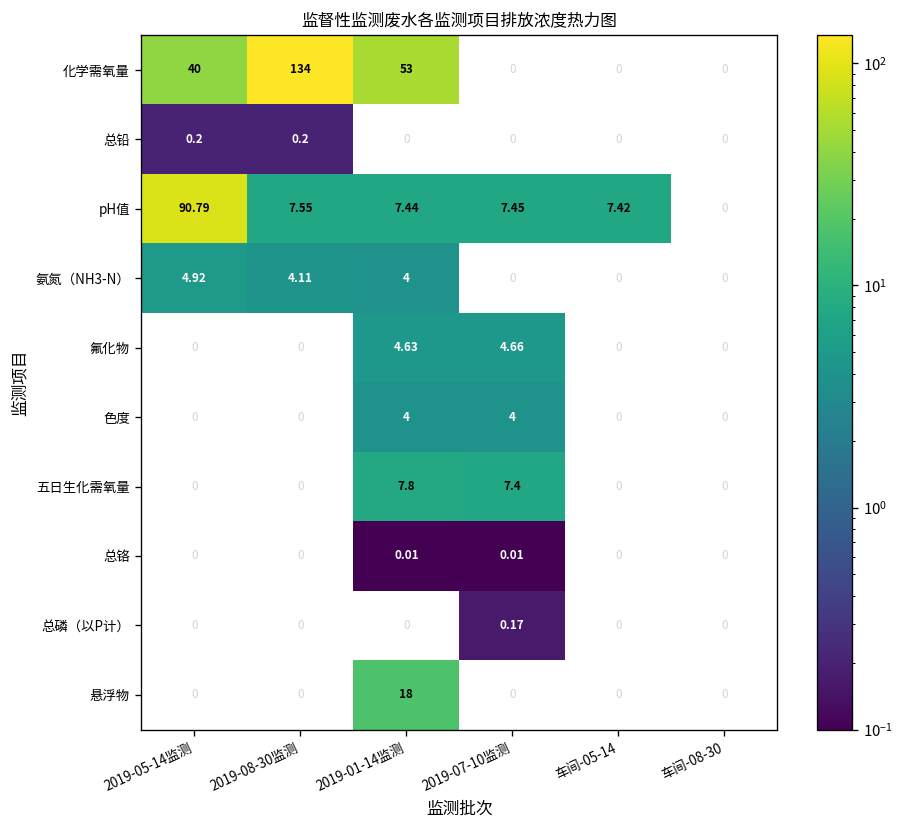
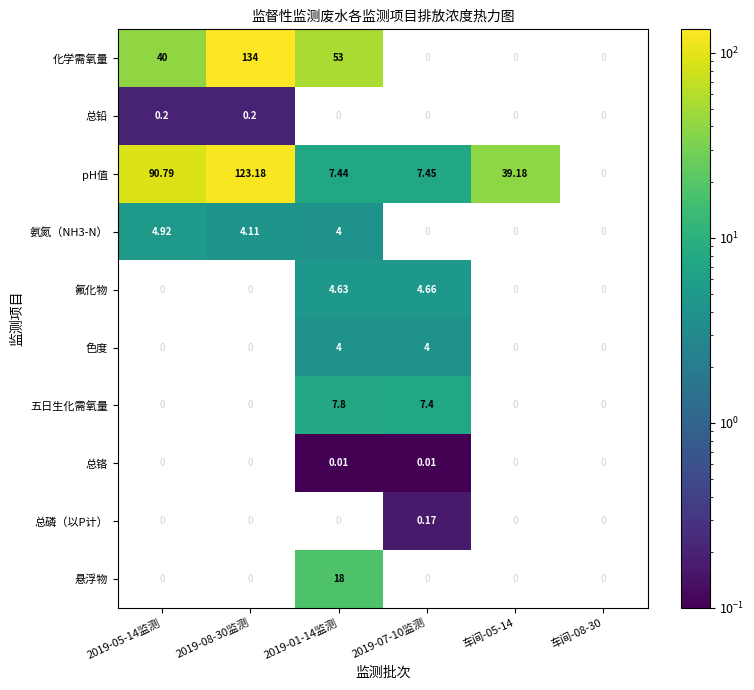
pH值, 2019-08-30监测: 7.55 -> 123.18
pH值, 车间-05-14: 7.42 -> 39.18
